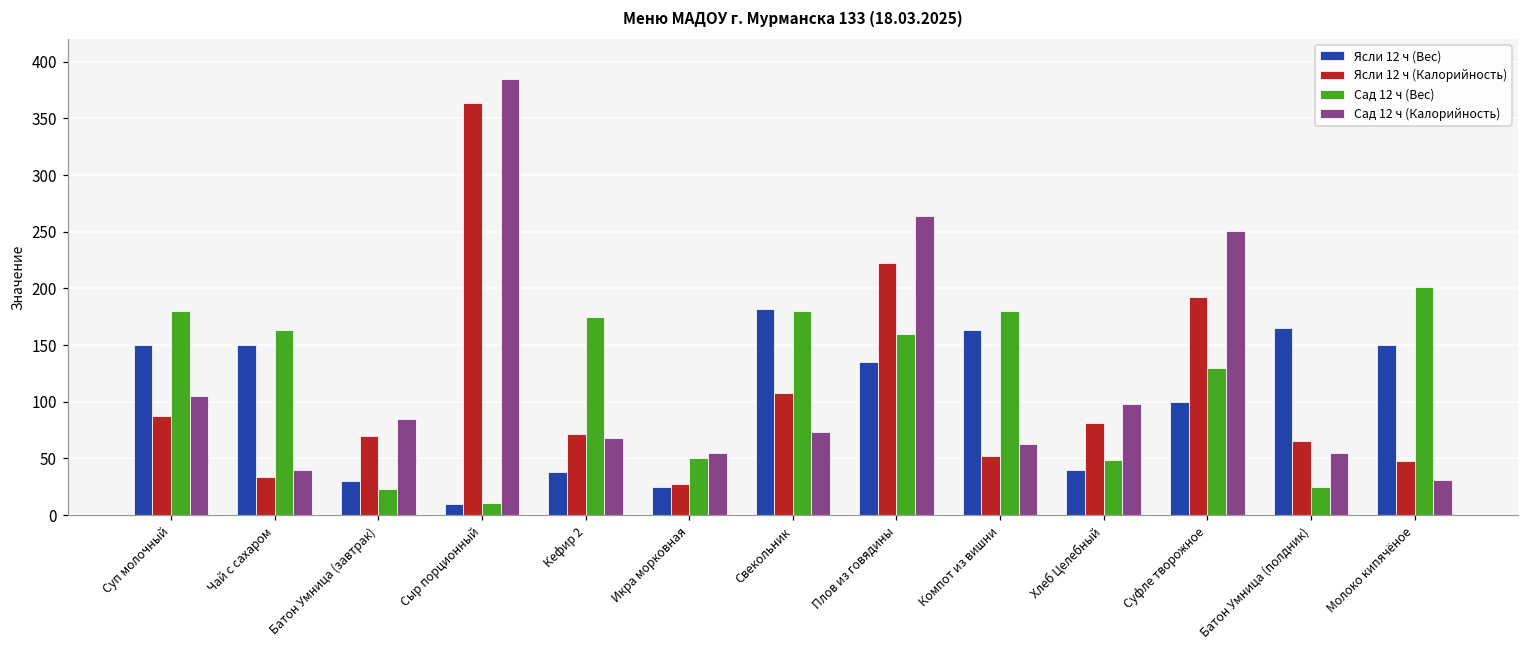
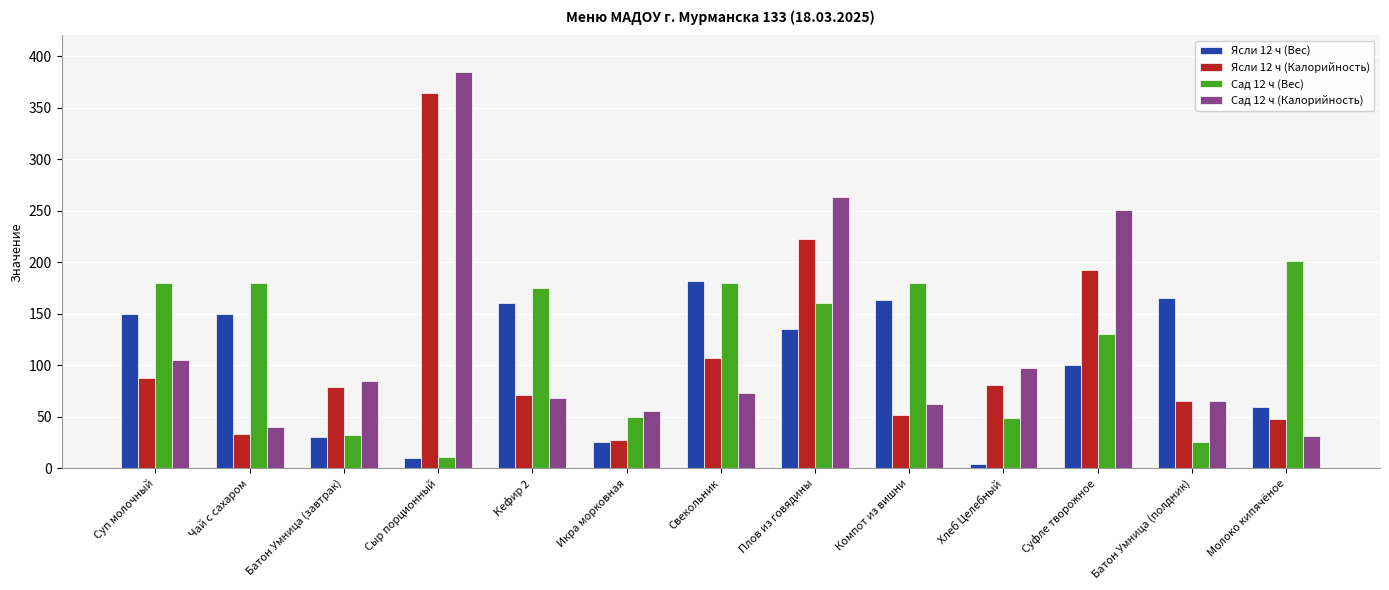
Сад 12 ч (Вес), Чай с сахаром: 163 -> 180
Ясли 12 ч (Калорийность), Батон Умница (завтрак): 70 -> 79
Сад 12 ч (Вес), Батон Умница (завтрак): 23 -> 32
Ясли 12 ч (Вес), Кефир 2: 38 -> 160
Ясли 12 ч (Вес), Хлеб Целебный: 40 -> 4
Сад 12 ч (Калорийность), Батон Умница (полдник): 55 -> 66
Ясли 12 ч (Вес), Молоко кипячёное: 150 -> 59
